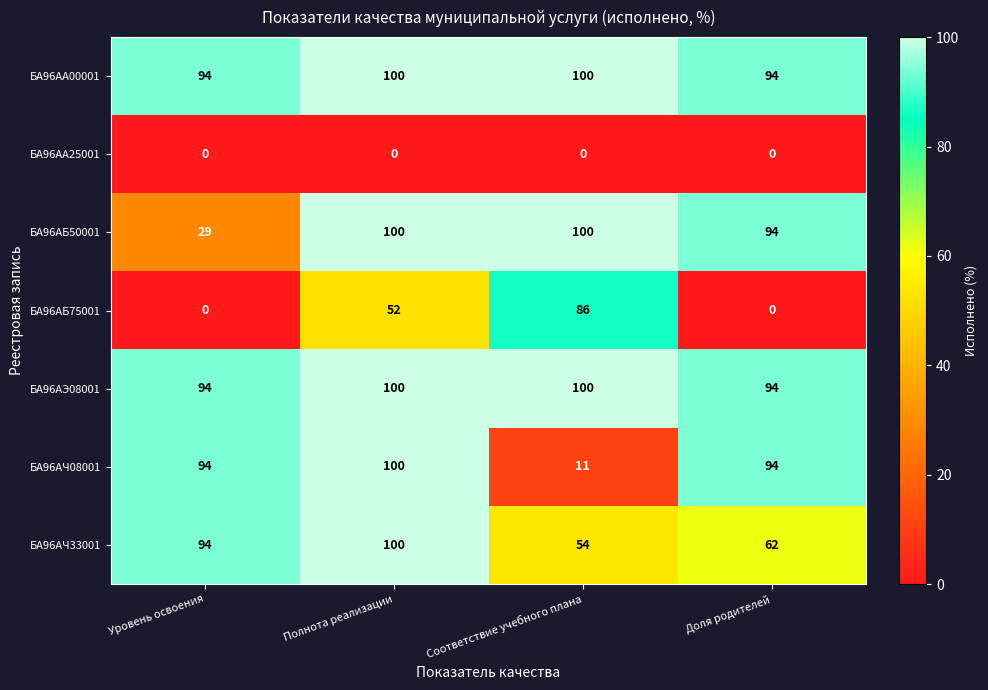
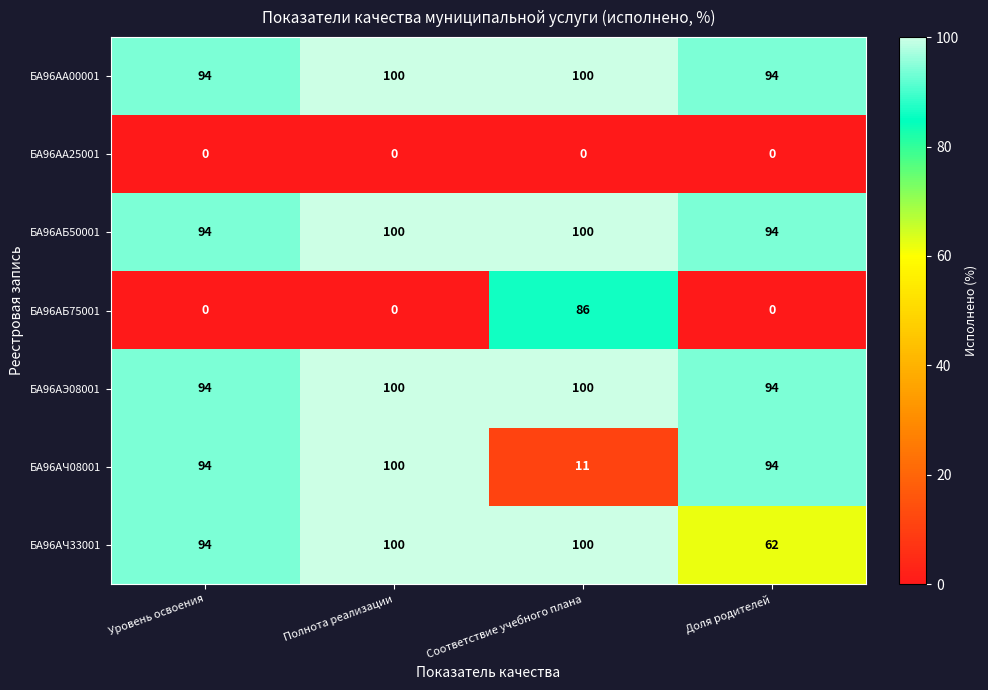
БА96АБ50001, Уровень освоения: 29 -> 94
БА96АБ75001, Полнота реализации: 52 -> 0
БА96АЧ33001, Соответствие учебного плана: 54 -> 100
